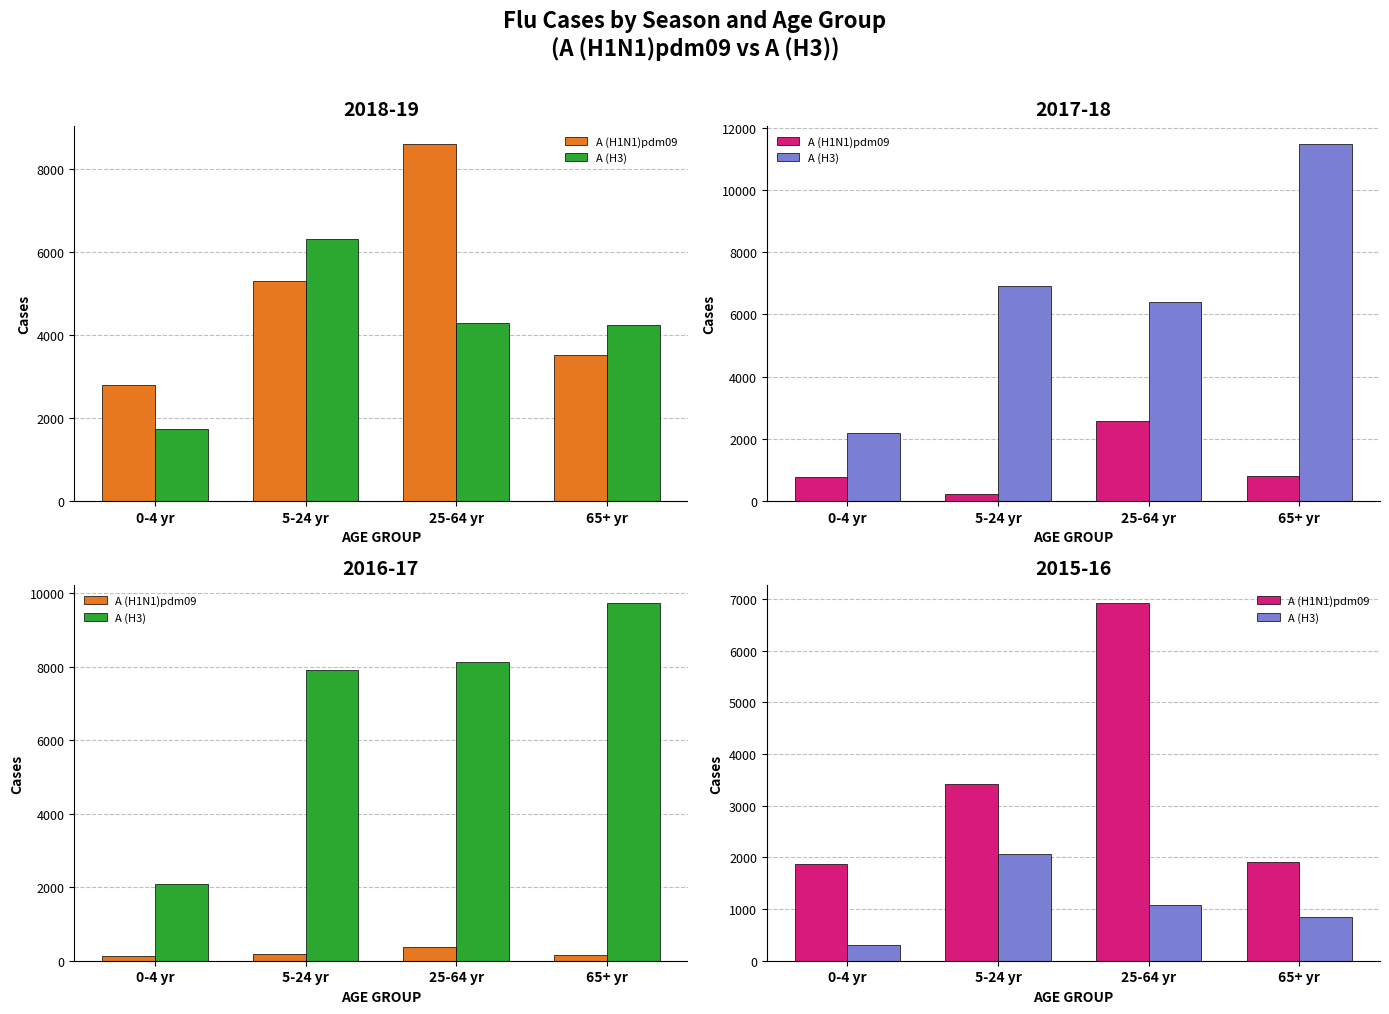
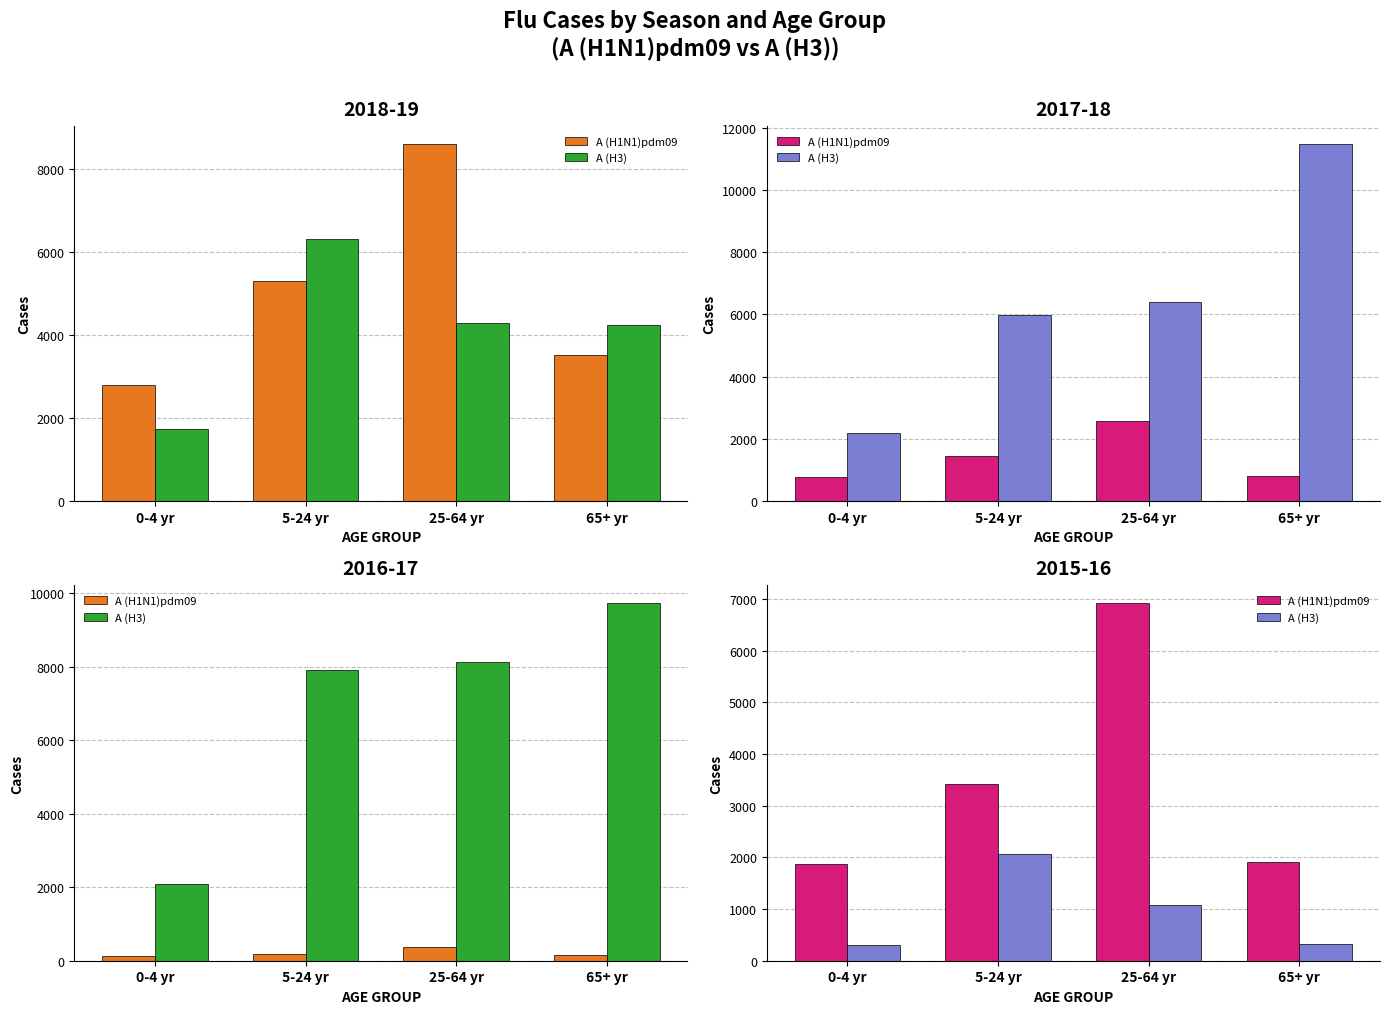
2017-18, A (H1N1)pdm09, 5-24 yr: 200 -> 1400
2017-18, A (H3), 5-24 yr: 6900 -> 6000
2015-16, A (H3), 65+ yr: 900 -> 300
